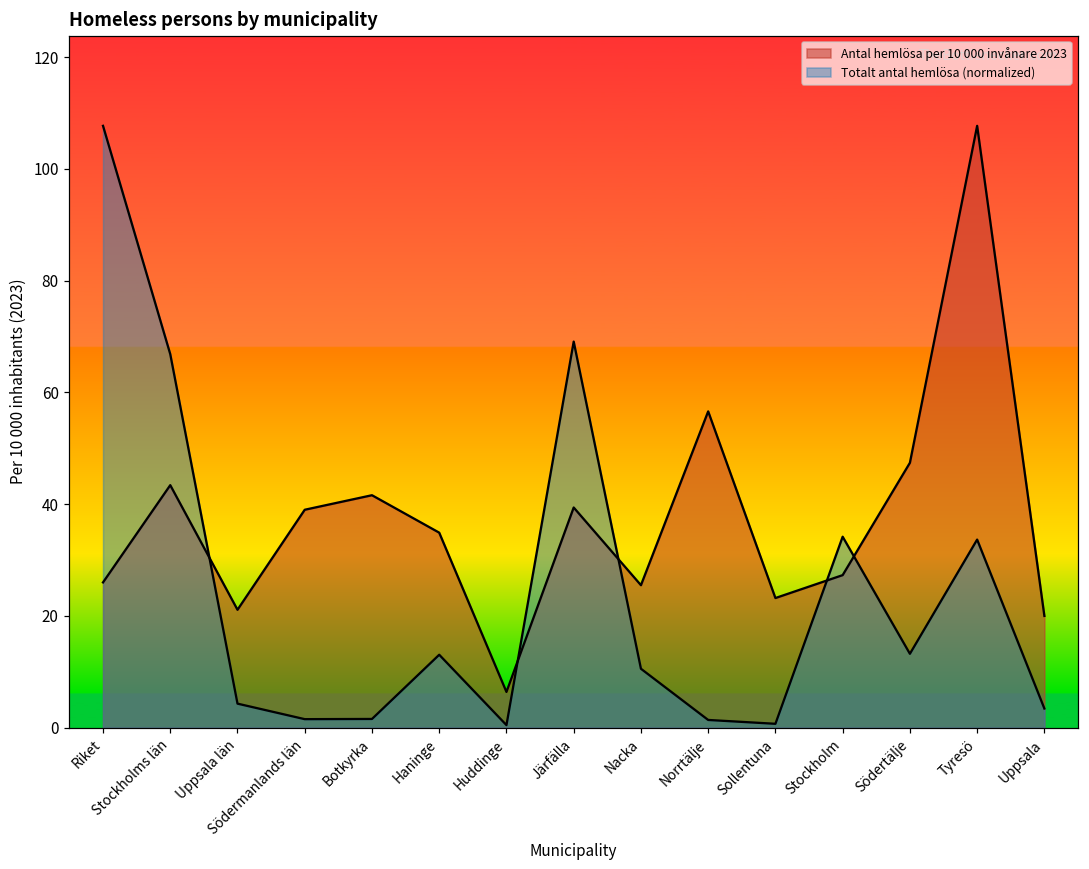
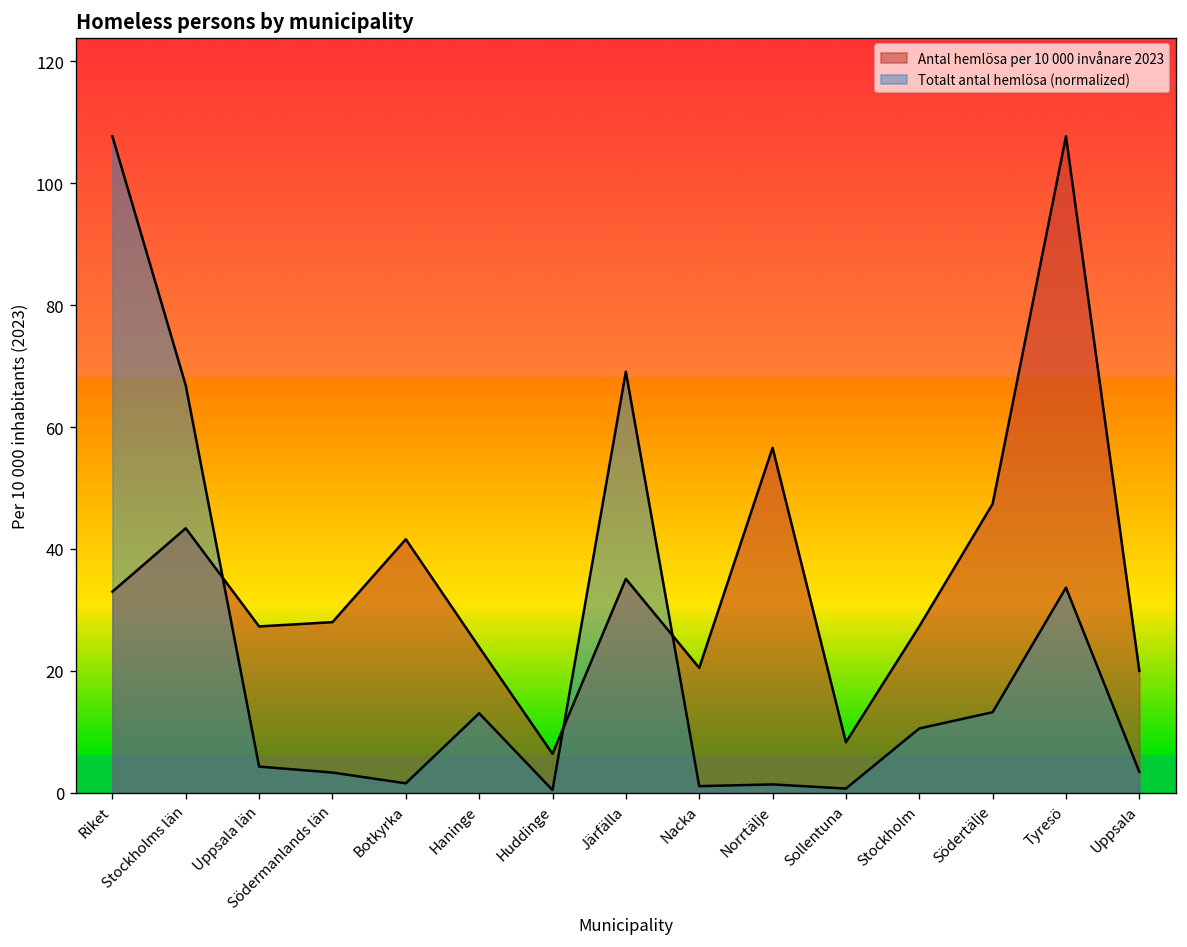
Antal hemlösa per 10 000 invånare 2023, Riket: 26 -> 33
Antal hemlösa per 10 000 invånare 2023, Uppsala län: 21 -> 27
Antal hemlösa per 10 000 invånare 2023, Södermanlands län: 39 -> 28
Totalt antal hemlösa (normalized), Södermanlands län: 2 -> 3
Antal hemlösa per 10 000 invånare 2023, Haninge: 35 -> 24
Antal hemlösa per 10 000 invånare 2023, Järfälla: 39 -> 35
Antal hemlösa per 10 000 invånare 2023, Nacka: 26 -> 21
Totalt antal hemlösa (normalized), Nacka: 11 -> 1
Antal hemlösa per 10 000 invånare 2023, Sollentuna: 23 -> 8
Totalt antal hemlösa (normalized), Stockholm: 34 -> 11
